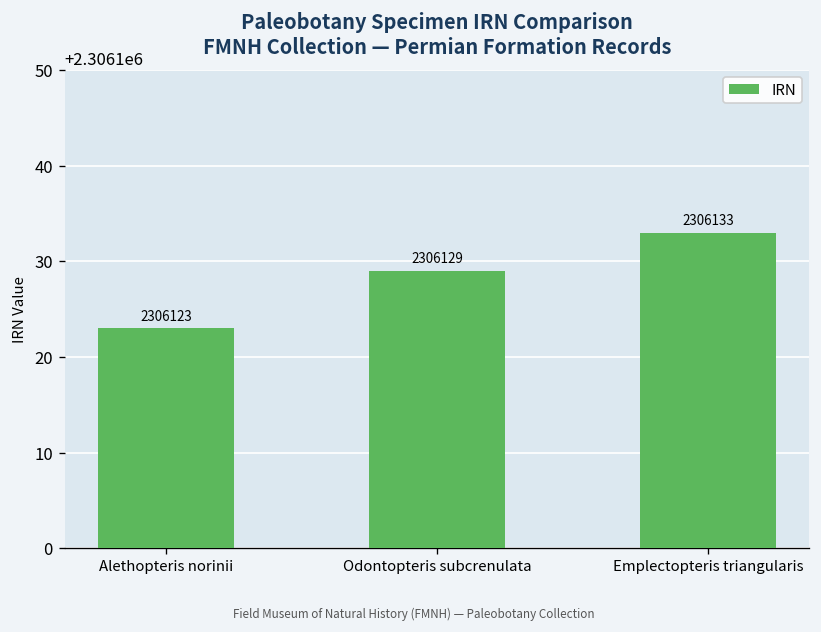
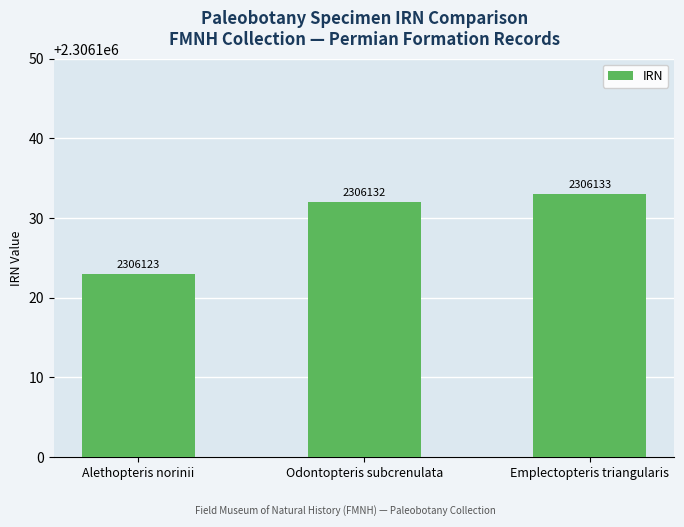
Odontopteris subcrenulata: 2306129 -> 2306132
